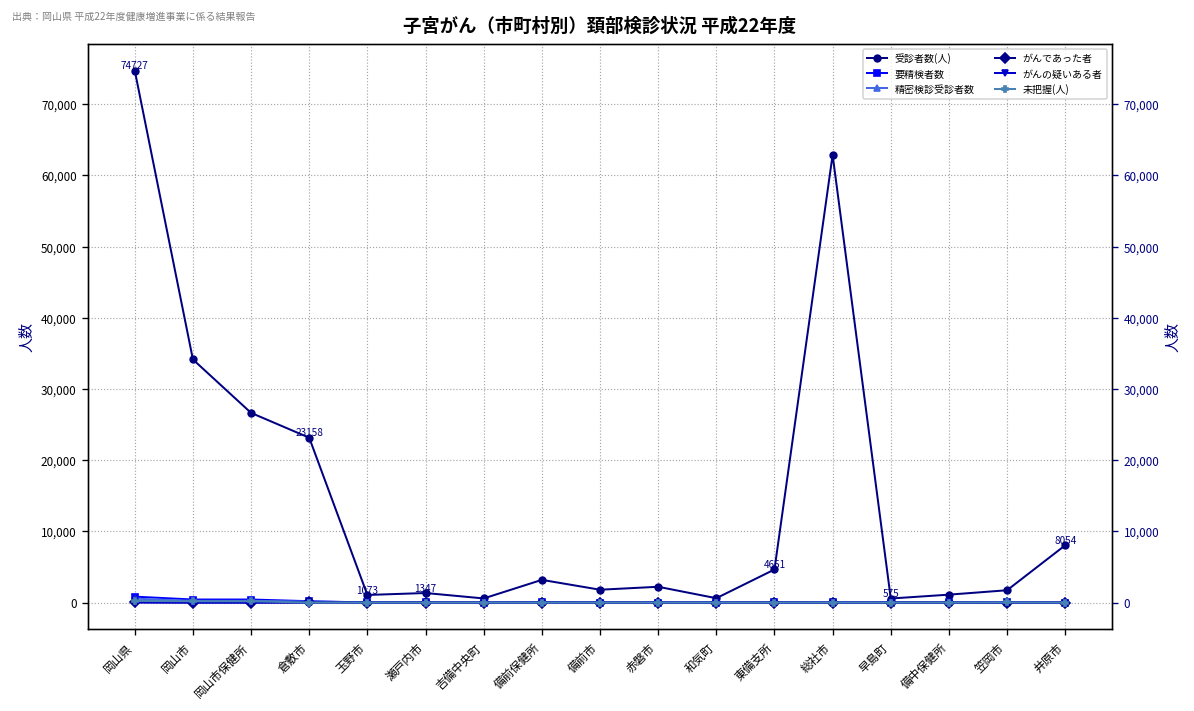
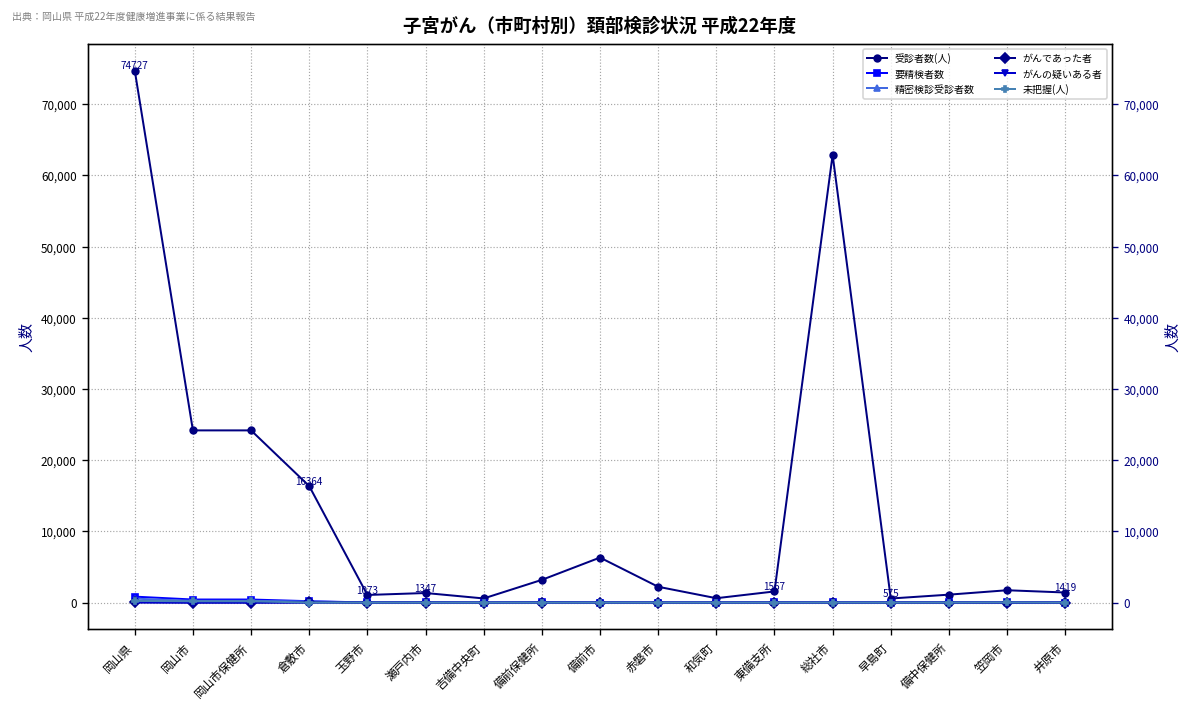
受診者数(人), 岡山市: 34,000 -> 24,000
受診者数(人), 岡山市保健所: 27,000 -> 24,000
受診者数(人), 倉敷市: 23158 -> 16364
受診者数(人), 備前市: 2,000 -> 6,000
受診者数(人), 東備支所: 4651 -> 1567
受診者数(人), 井原市: 8054 -> 1419
